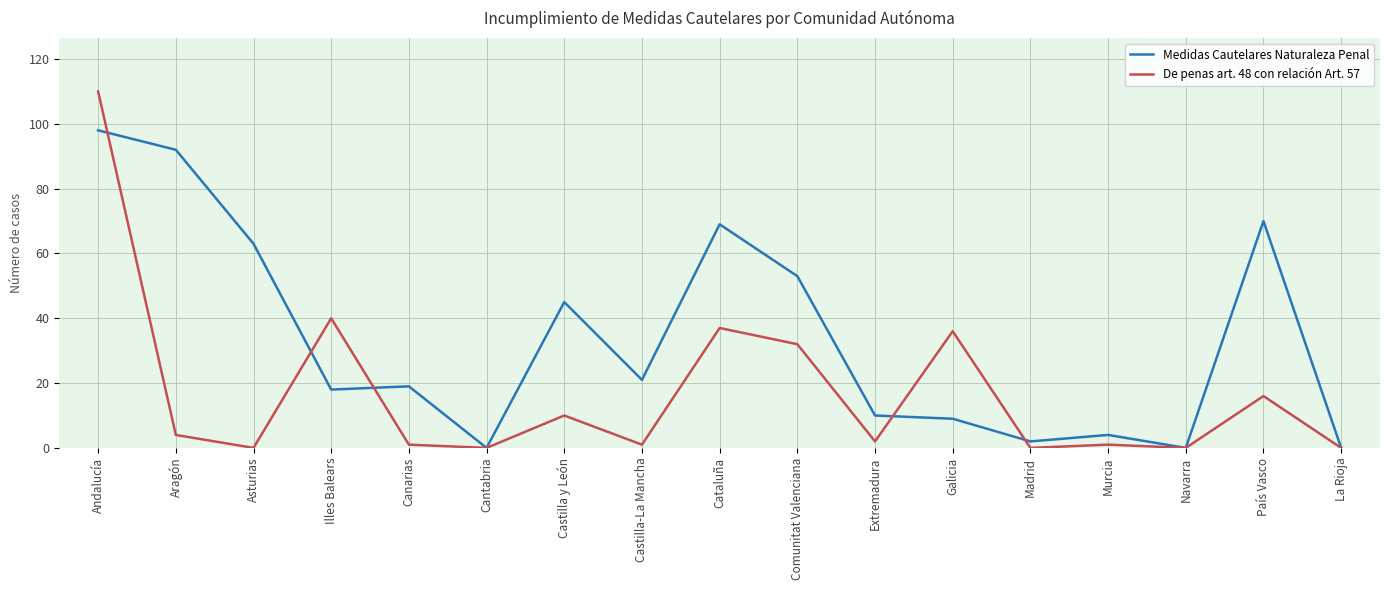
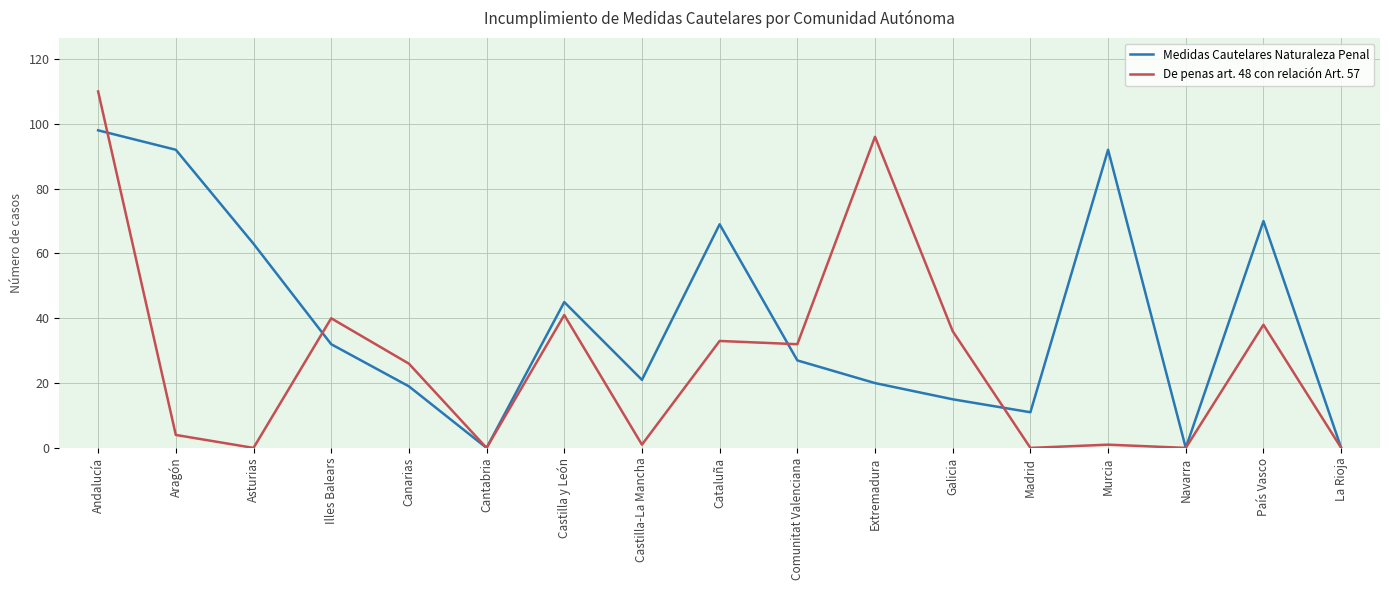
Medidas Cautelares Naturaleza Penal, Illes Balears: 18 -> 32
De penas art. 48 con relación Art. 57, Canarias: 1 -> 26
De penas art. 48 con relación Art. 57, Castilla y León: 10 -> 41
De penas art. 48 con relación Art. 57, Cataluña: 37 -> 33
Medidas Cautelares Naturaleza Penal, Comunitat Valenciana: 53 -> 27
Medidas Cautelares Naturaleza Penal, Extremadura: 10 -> 20
De penas art. 48 con relación Art. 57, Extremadura: 2 -> 96
Medidas Cautelares Naturaleza Penal, Galicia: 9 -> 15
Medidas Cautelares Naturaleza Penal, Madrid: 2 -> 11
Medidas Cautelares Naturaleza Penal, Murcia: 4 -> 92
De penas art. 48 con relación Art. 57, País Vasco: 16 -> 38
